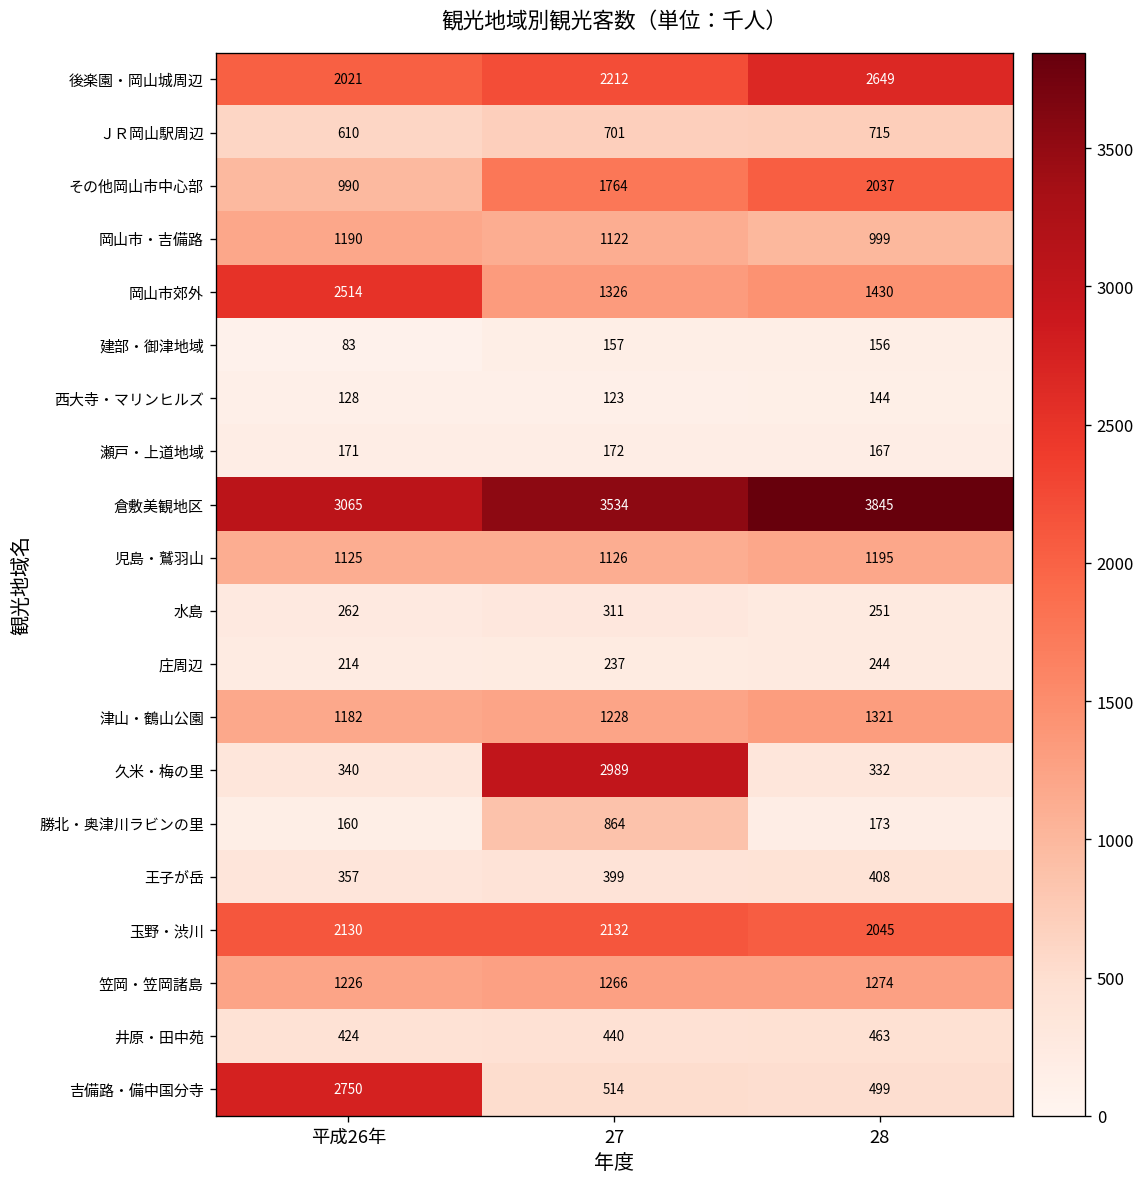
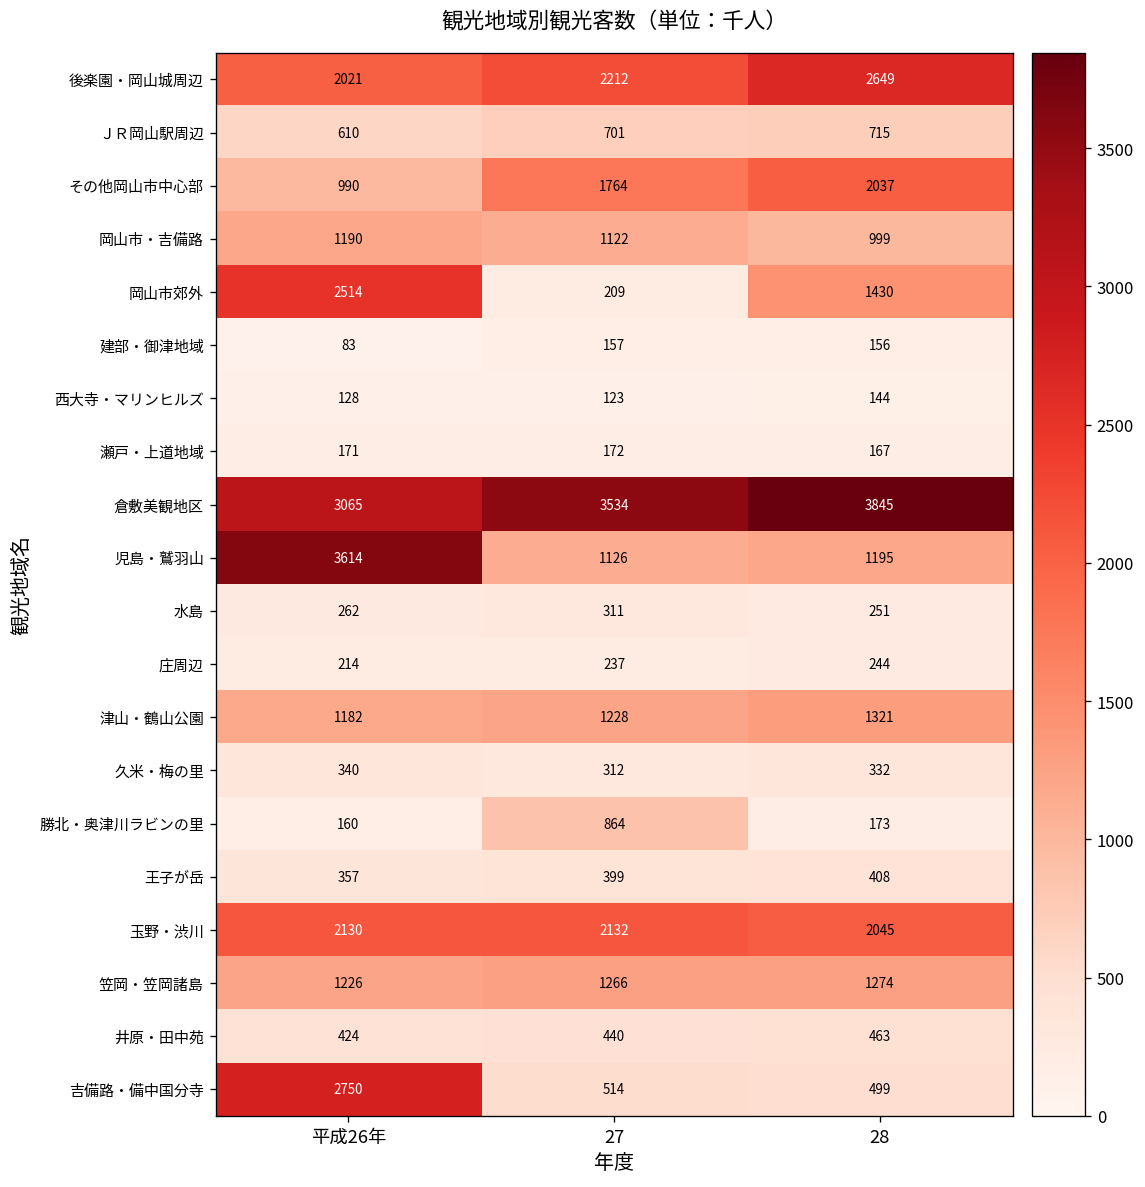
岡山市郊外, 27: 1326 -> 209
児島・鷲羽山, 平成26年: 1125 -> 3614
久米・梅の里, 27: 2989 -> 312
